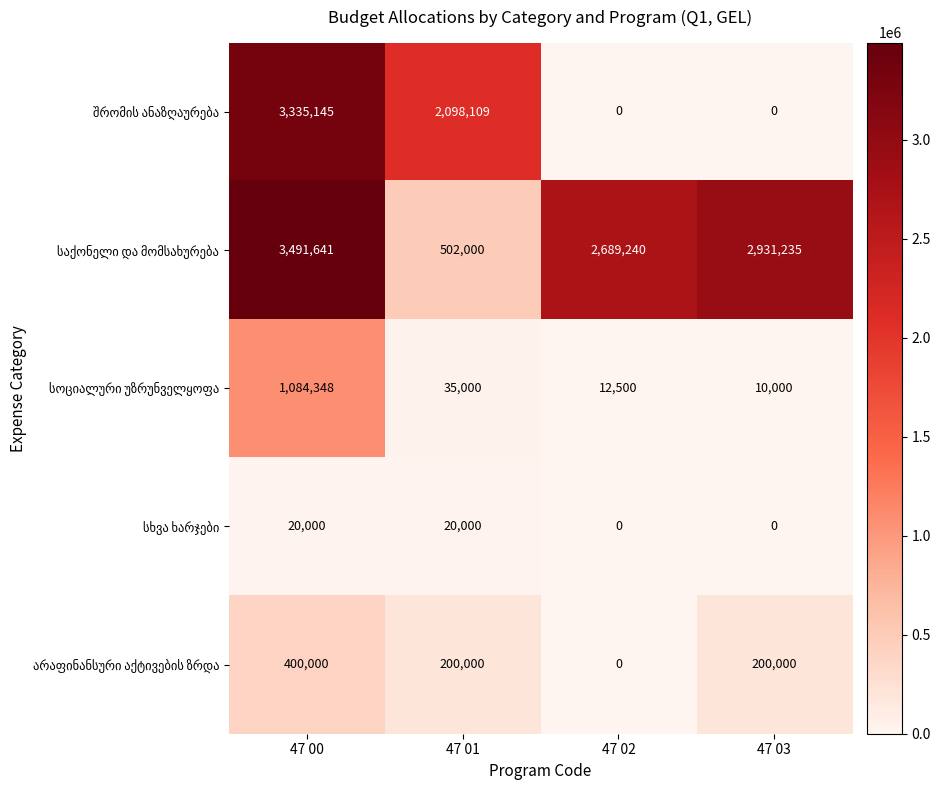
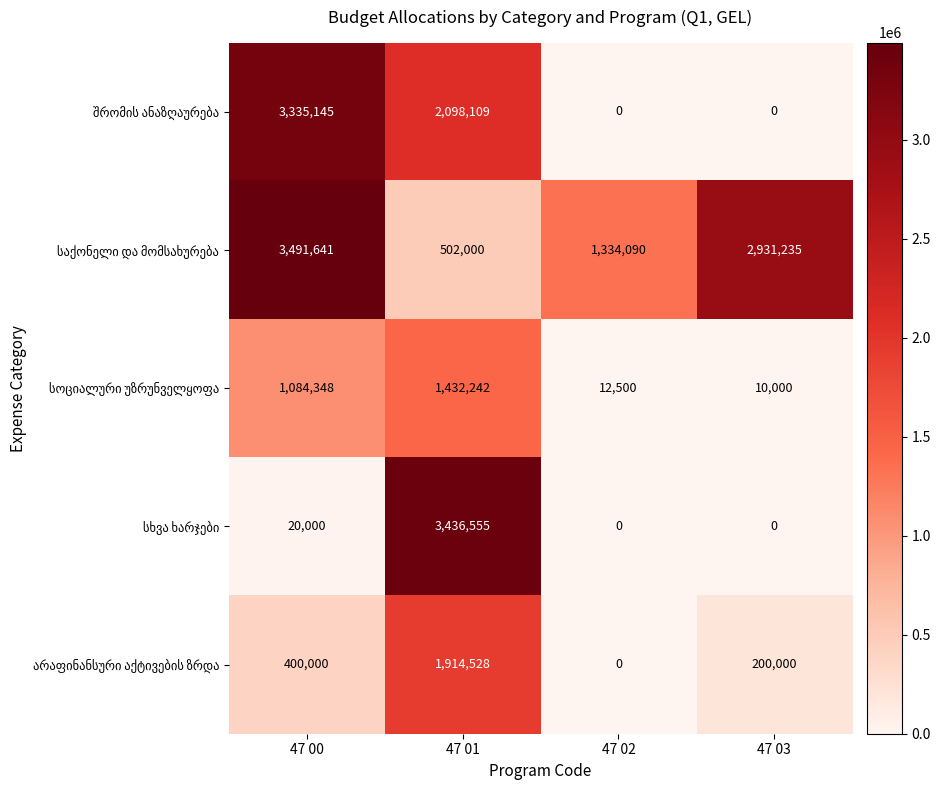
საქონელი და მომსახურება, 47 02: 2,689,240 -> 1,334,090
სოციალური უზრუნველყოფა, 47 01: 35,000 -> 1,432,242
სხვა ხარჯები, 47 01: 20,000 -> 3,436,555
არაფინანსური აქტივების ზრდა, 47 01: 200,000 -> 1,914,528
